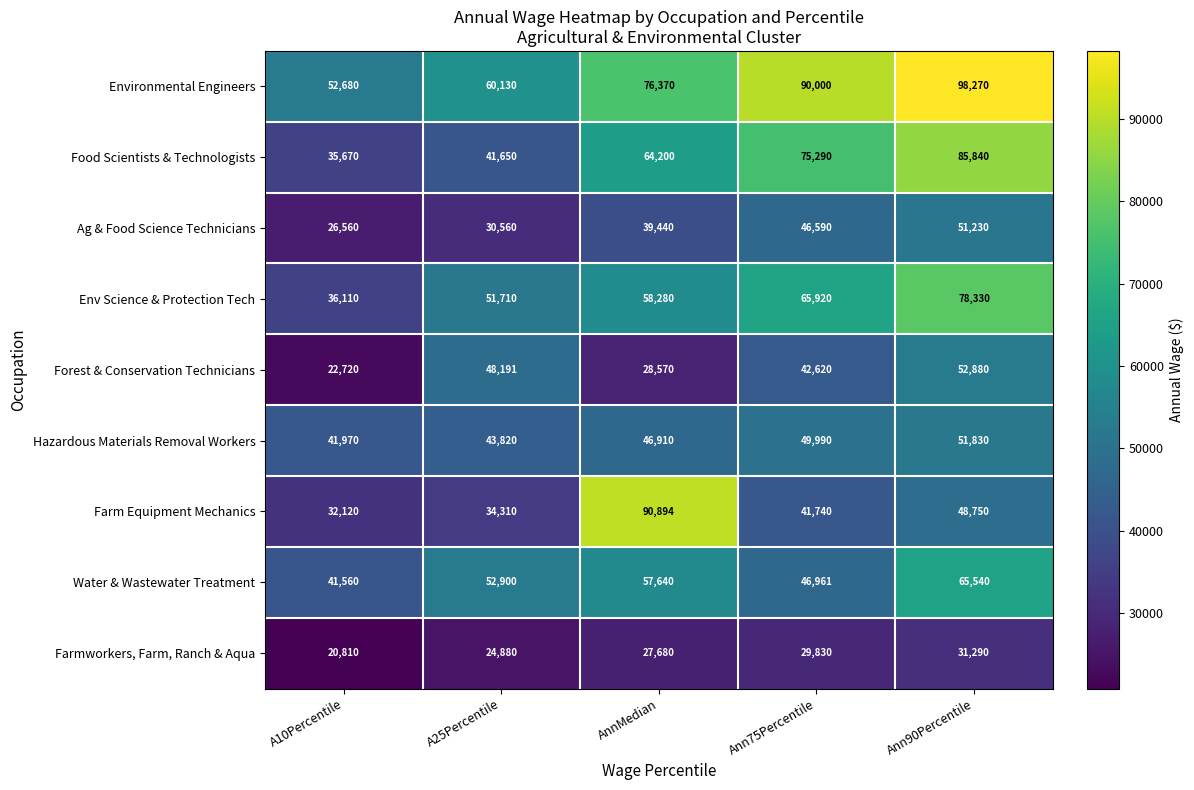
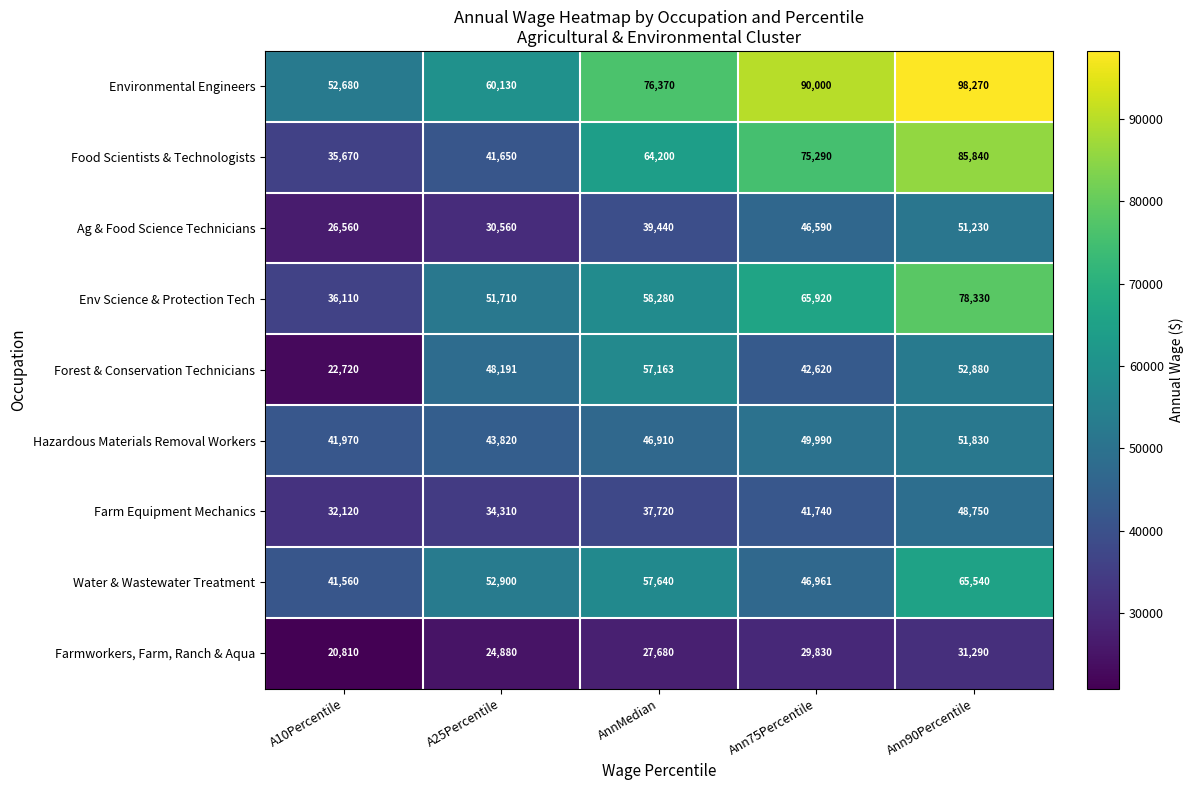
Forest & Conservation Technicians, AnnMedian: 28,570 -> 57,163
Farm Equipment Mechanics, AnnMedian: 90,894 -> 37,720
